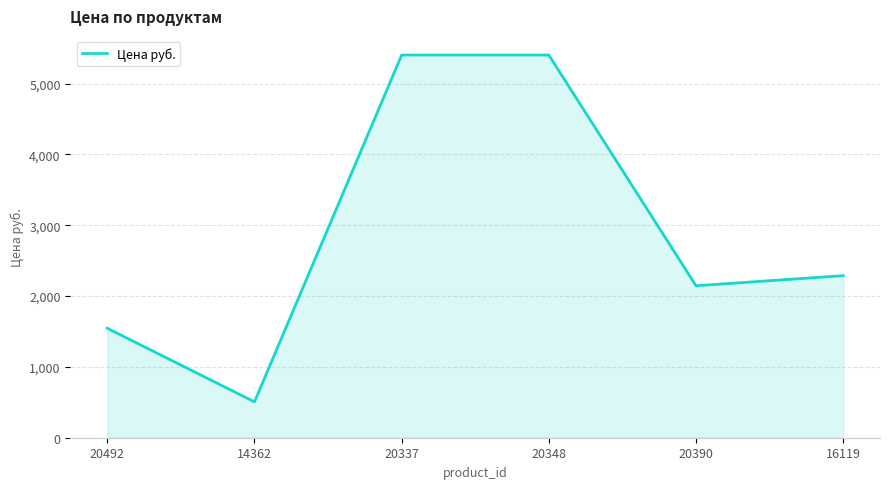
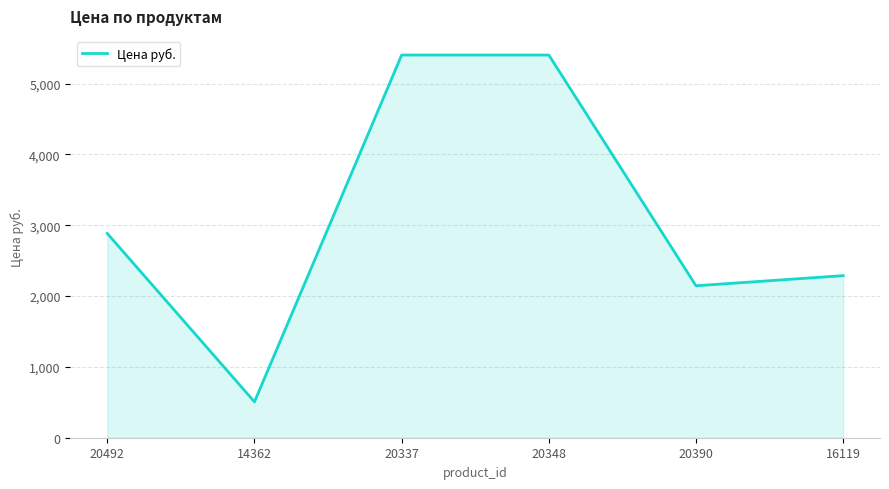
20492: 1,500 -> 2,900
